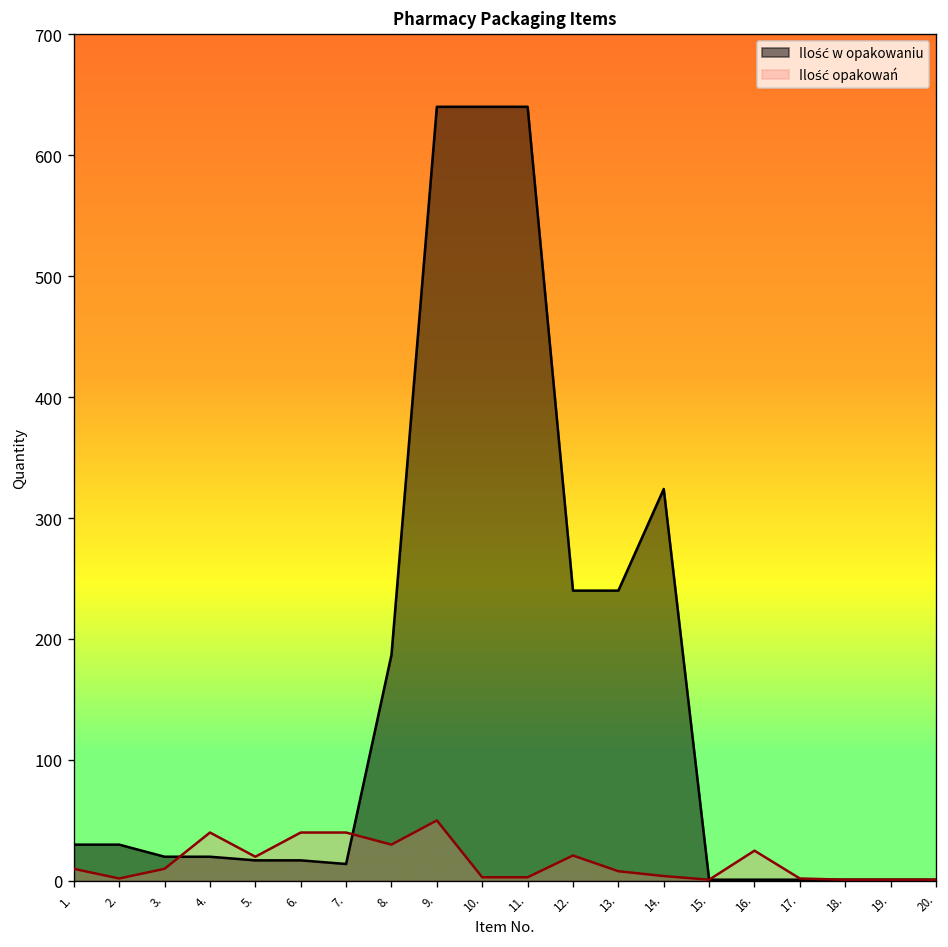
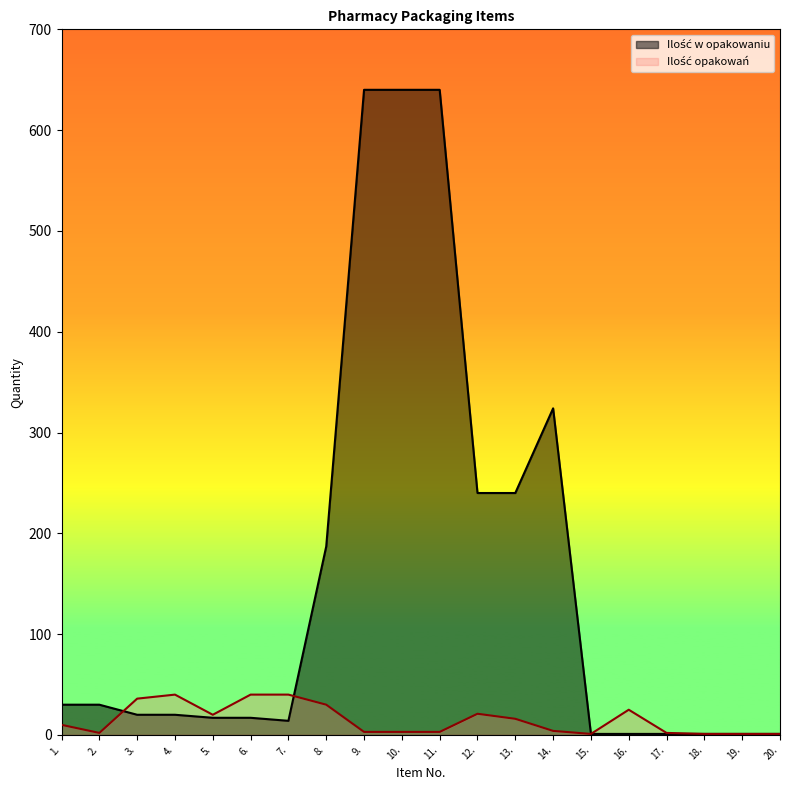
Ilość opakowań, 3.: 10 -> 36
Ilość opakowań, 9.: 50 -> 3
Ilość opakowań, 13.: 8 -> 16
